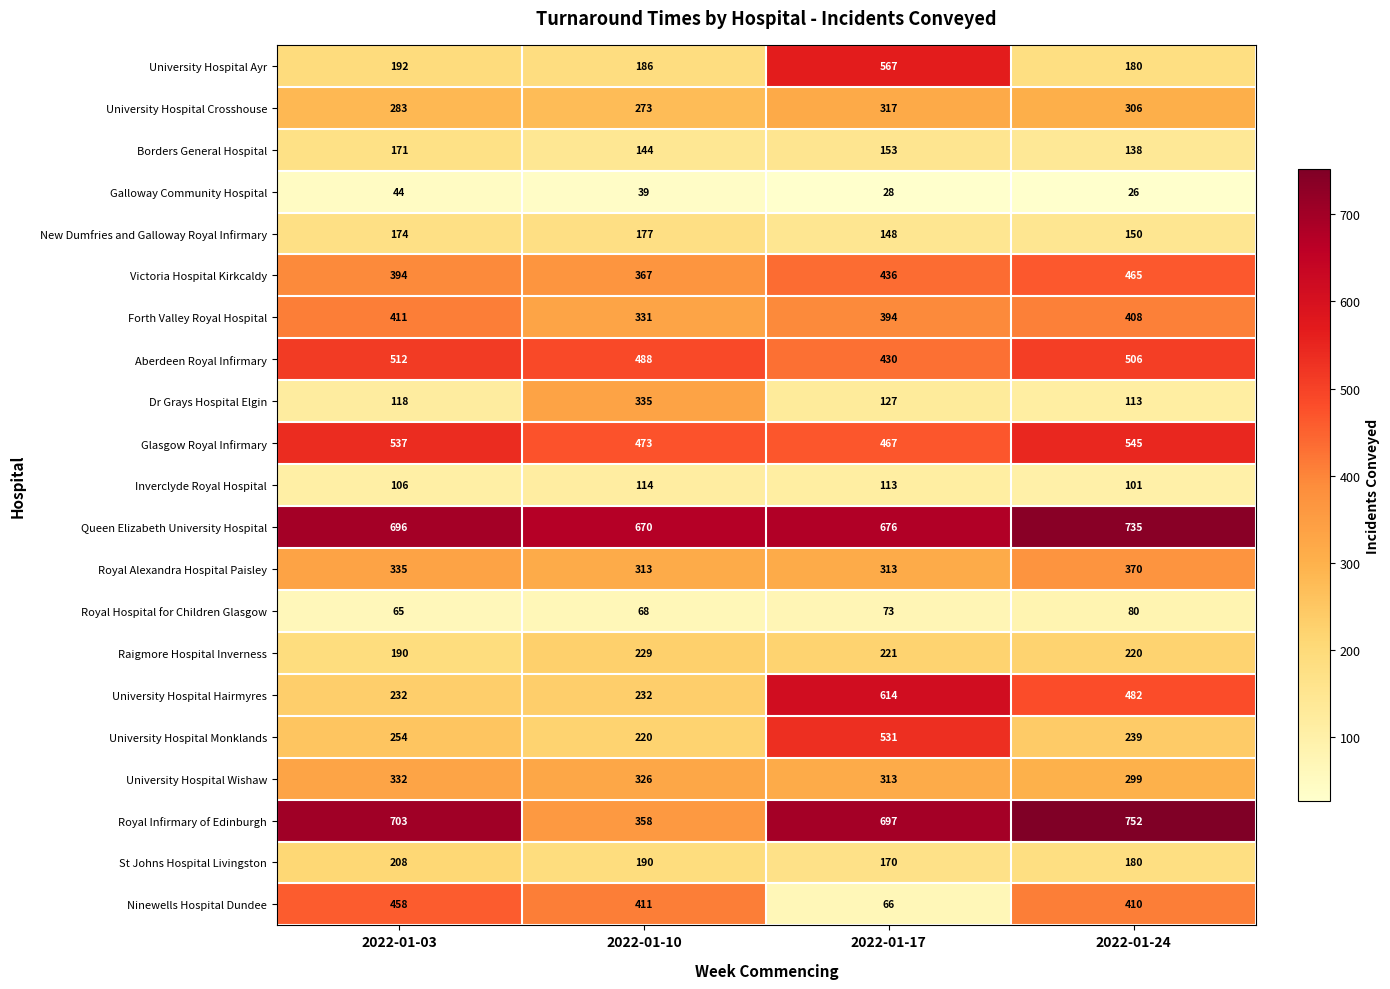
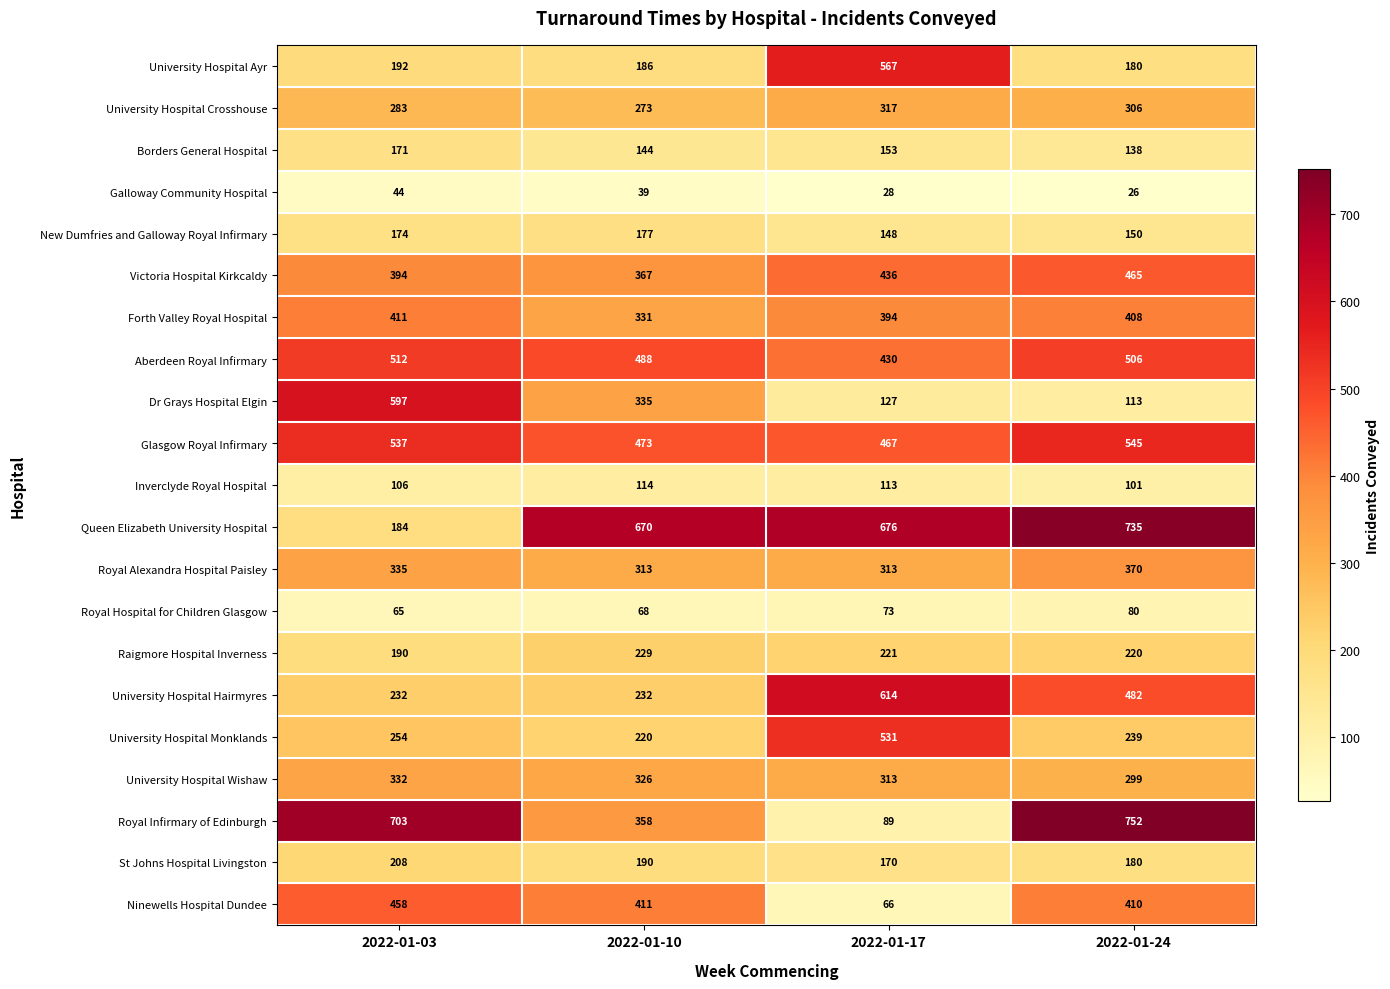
Dr Grays Hospital Elgin, 2022-01-03: 118 -> 597
Queen Elizabeth University Hospital, 2022-01-03: 696 -> 184
Royal Infirmary of Edinburgh, 2022-01-17: 697 -> 89
